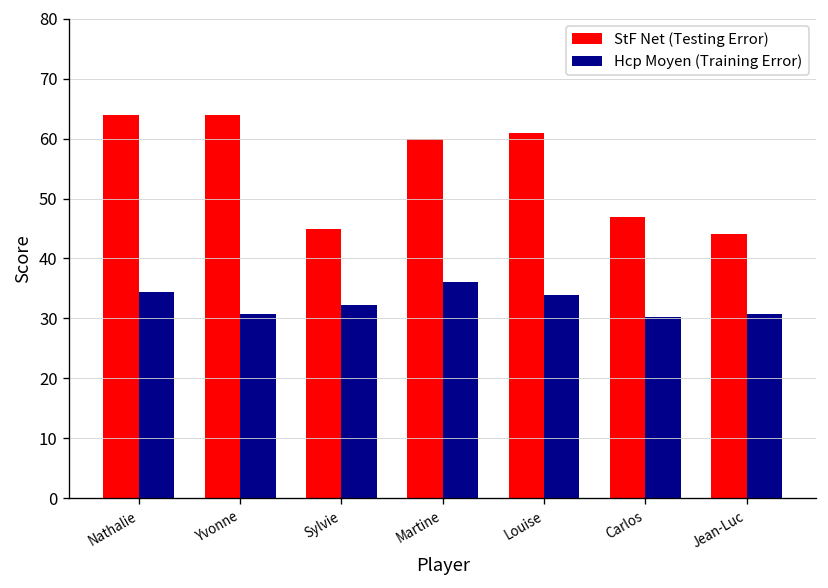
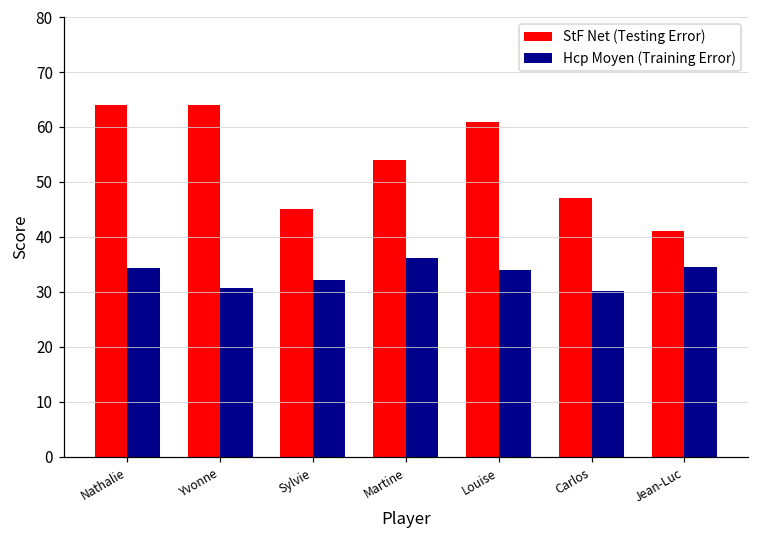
StF Net (Testing Error), Martine: 60 -> 54
StF Net (Testing Error), Jean-Luc: 44 -> 41
Hcp Moyen (Training Error), Jean-Luc: 31 -> 35
